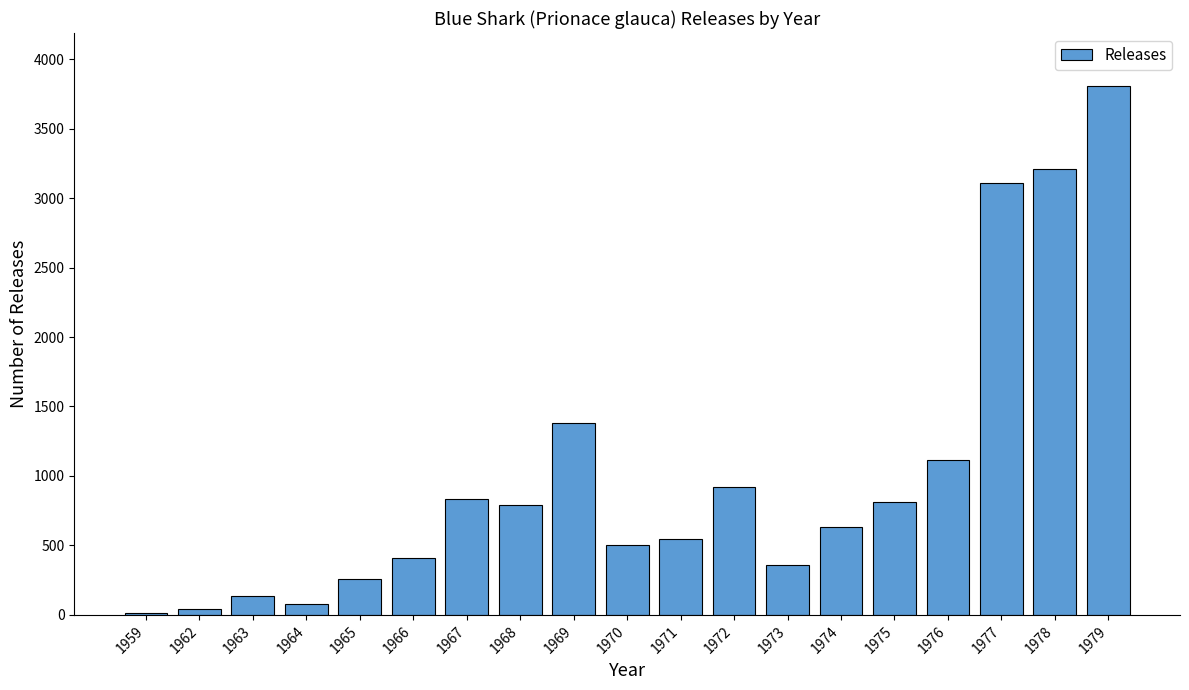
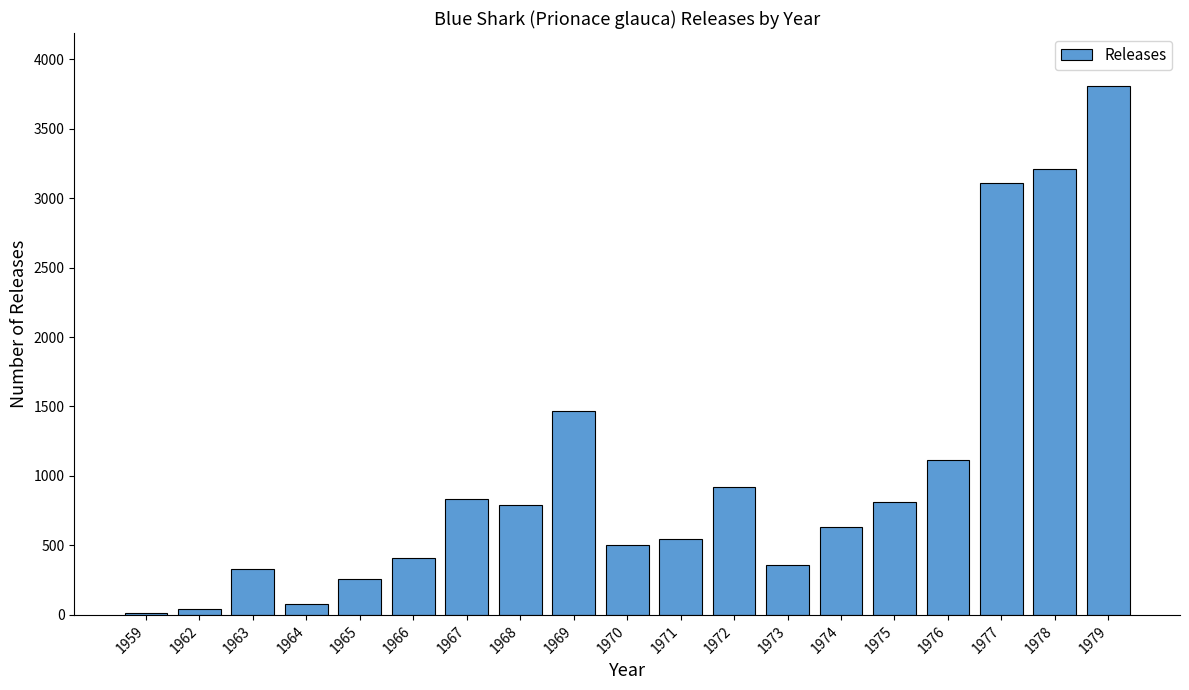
1963: 130 -> 330
1969: 1380 -> 1470
